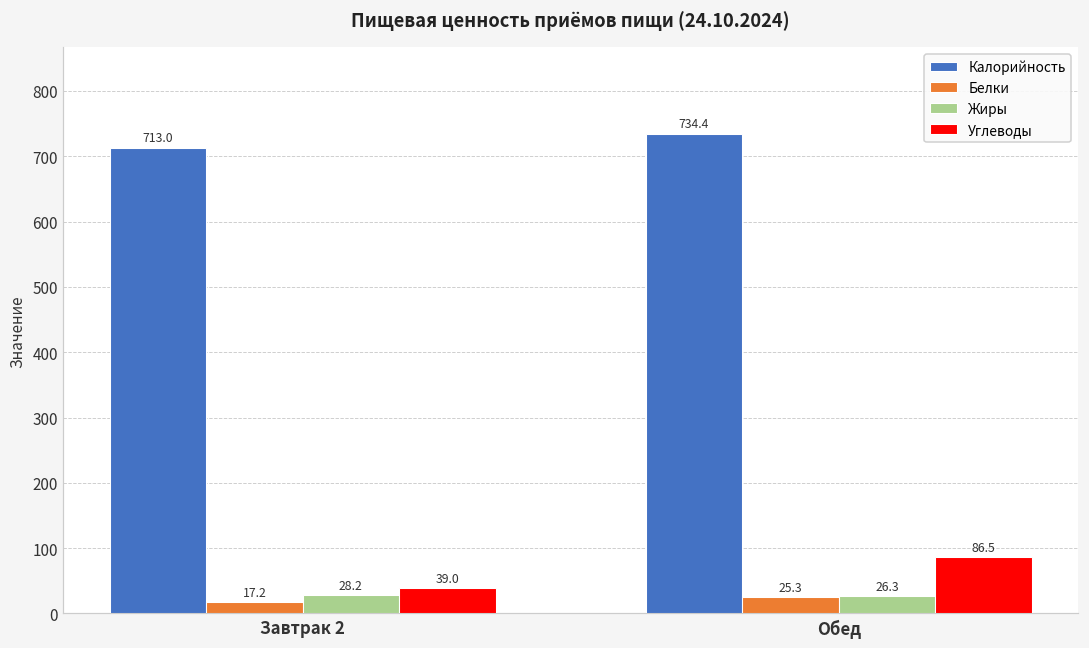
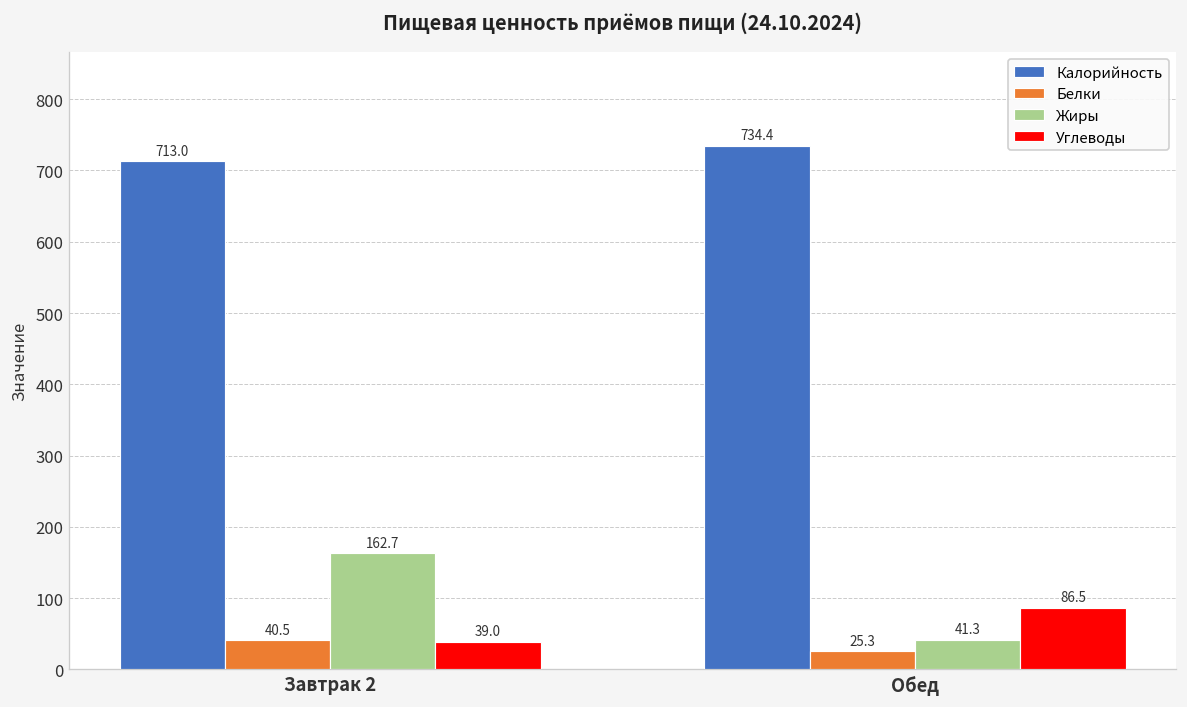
Белки, Завтрак 2: 17.2 -> 40.5
Жиры, Завтрак 2: 28.2 -> 162.7
Жиры, Обед: 26.3 -> 41.3
